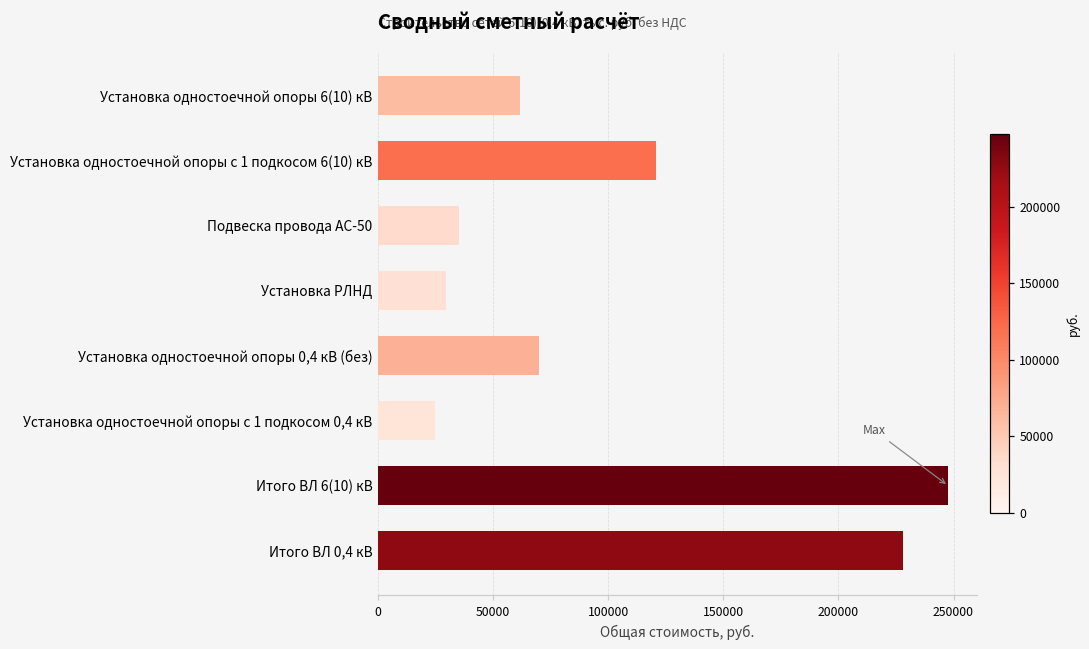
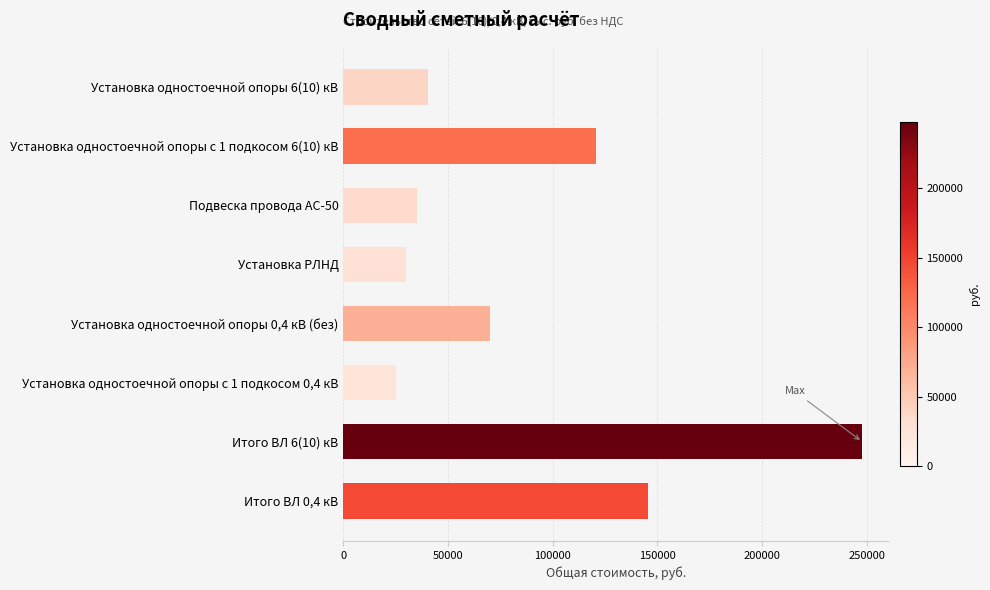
Установка одностоечной опоры 6(10) кВ: 62000 -> 40000
Итого ВЛ 0,4 кВ: 228000 -> 145000
